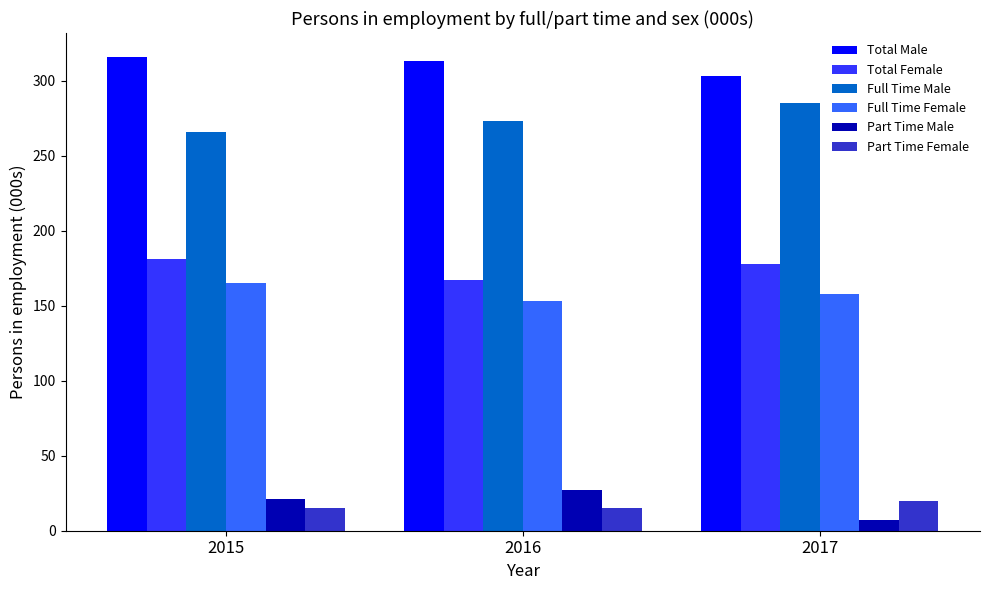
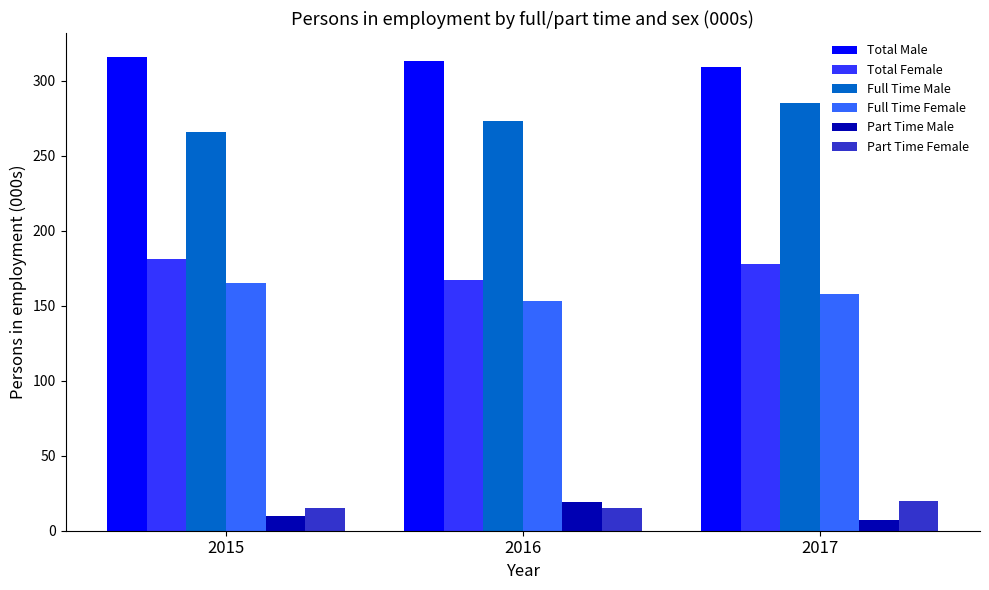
Part Time Male, 2015: 21 -> 10
Part Time Male, 2016: 27 -> 19
Total Male, 2017: 303 -> 309
